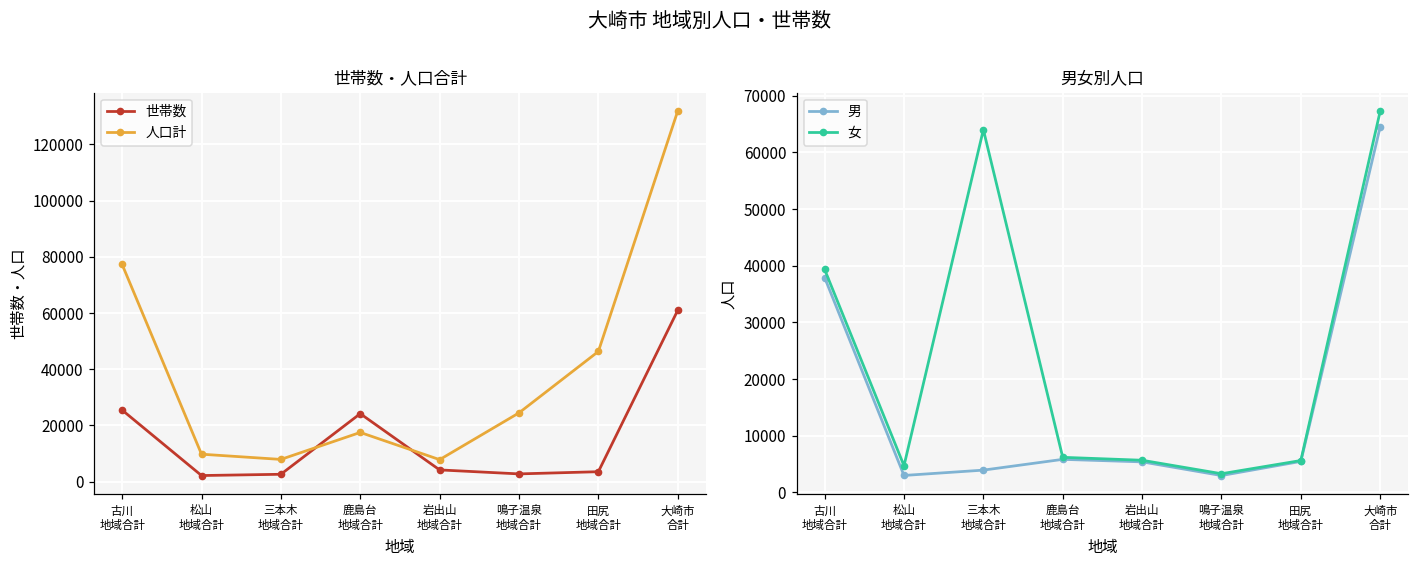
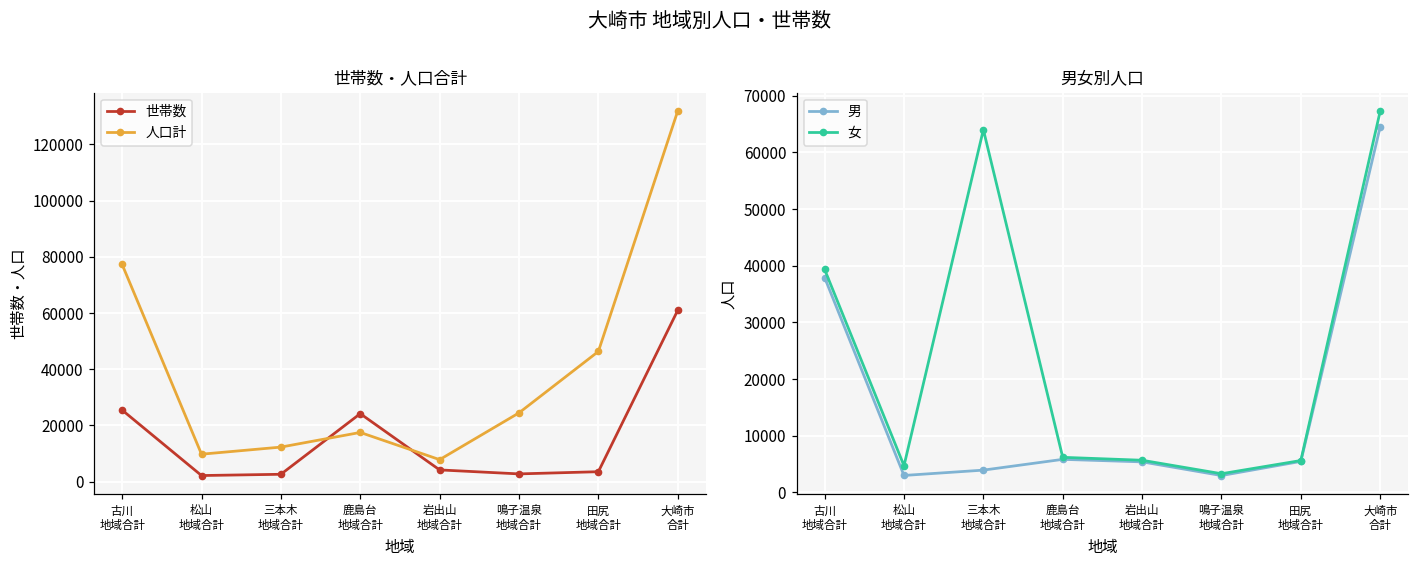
世帯数・人口合計, 人口計, 三本木 地域合計: 8000 -> 12000
